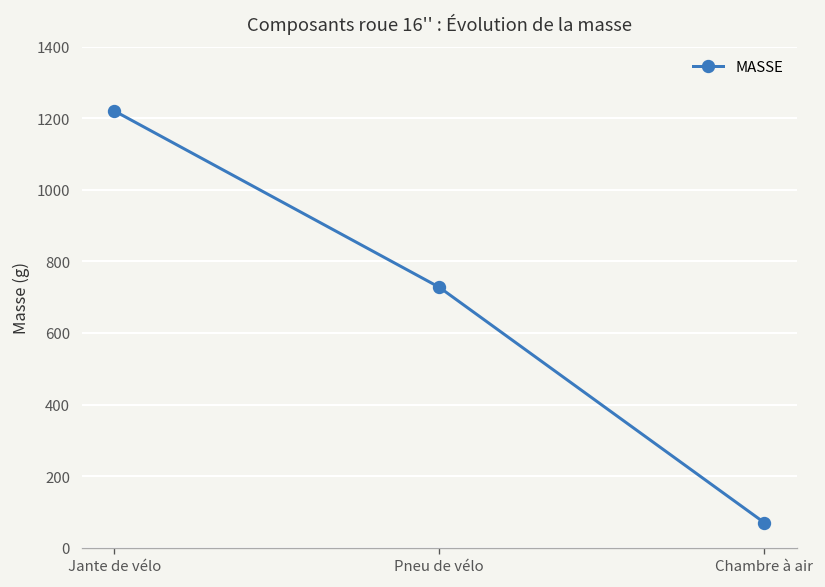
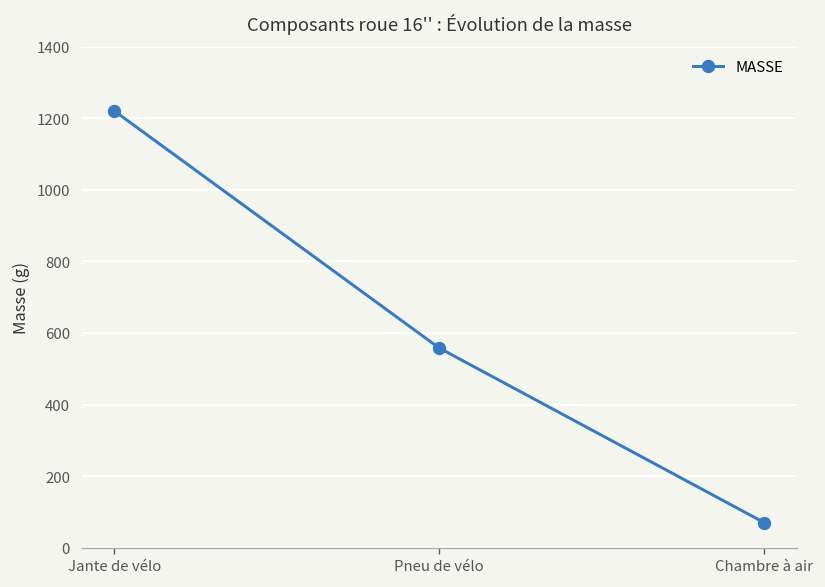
Pneu de vélo: 730 -> 560
